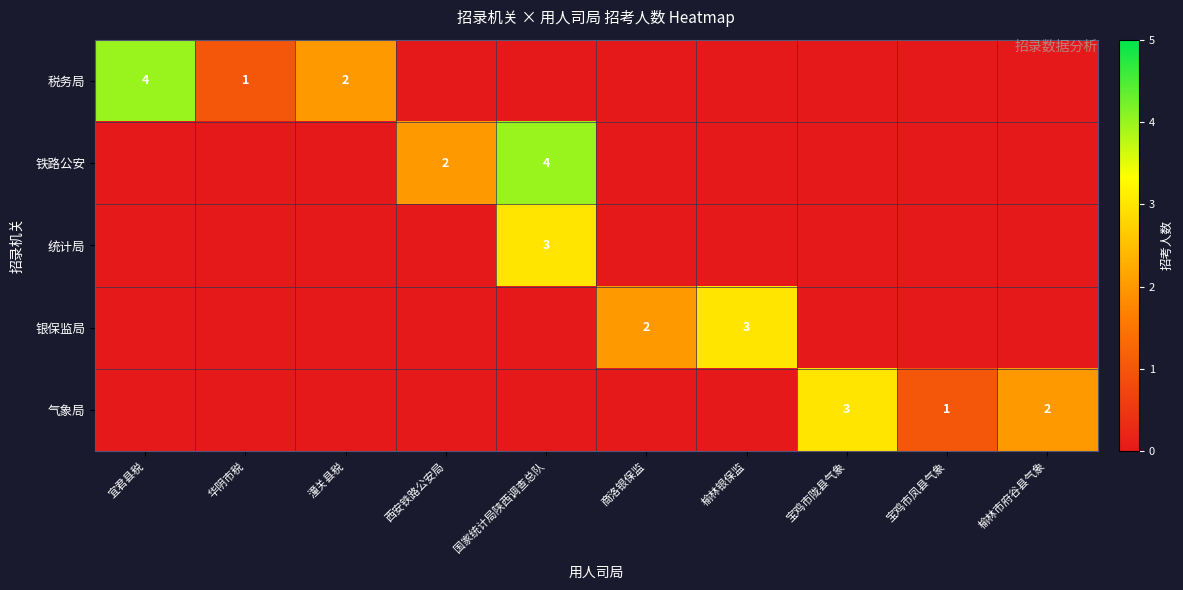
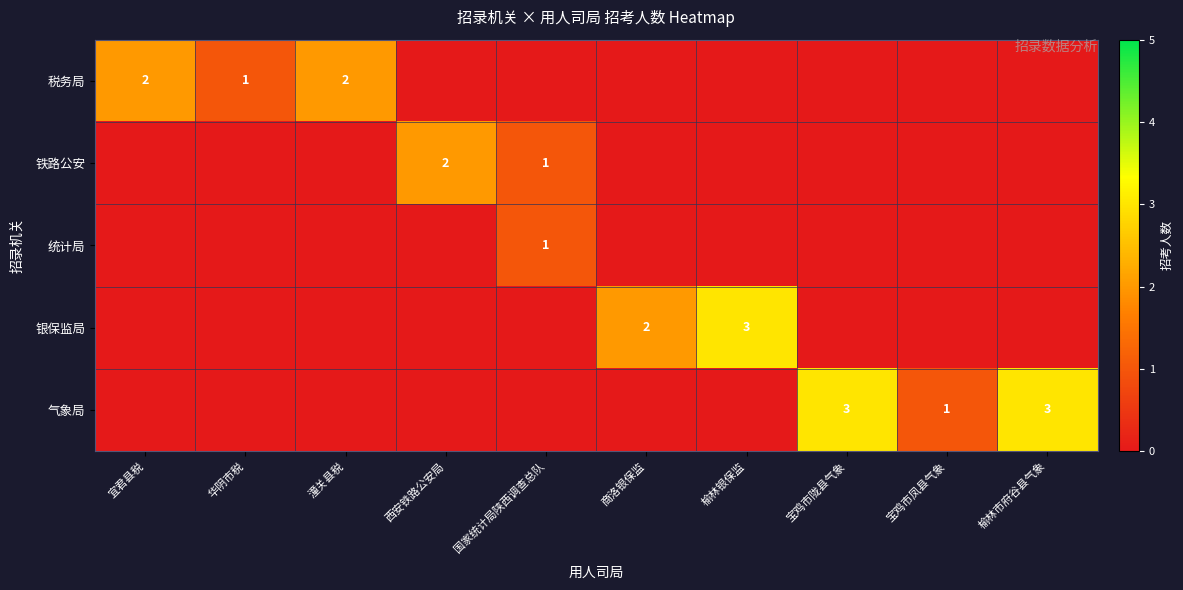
税务局, 宜君县税: 4 -> 2
铁路公安, 国家统计局陕西调查总队: 4 -> 1
统计局, 国家统计局陕西调查总队: 3 -> 1
气象局, 榆林市府谷县气象: 2 -> 3
